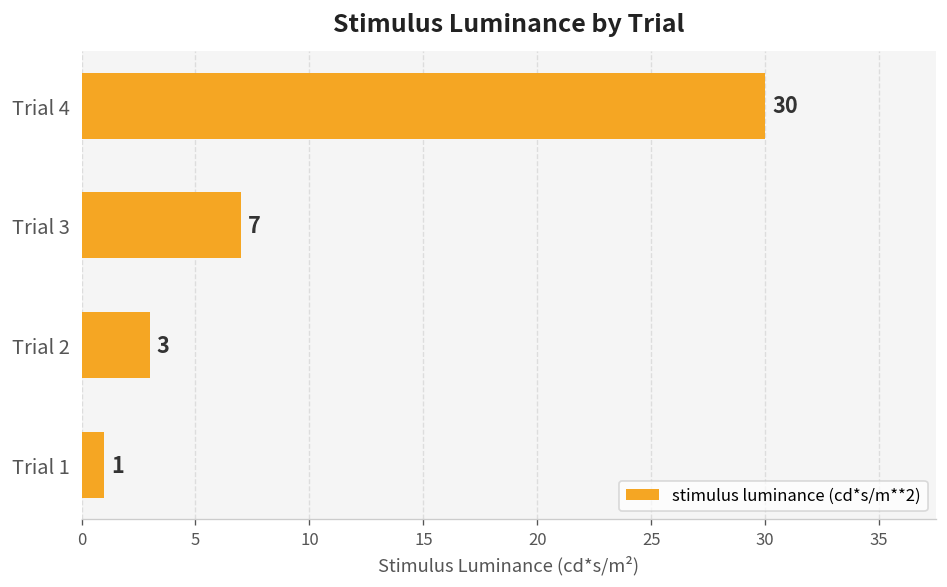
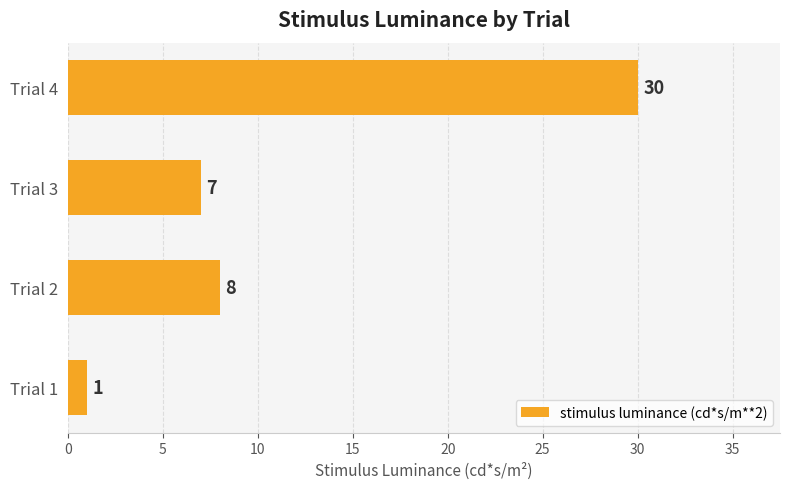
Trial 2: 3 -> 8
